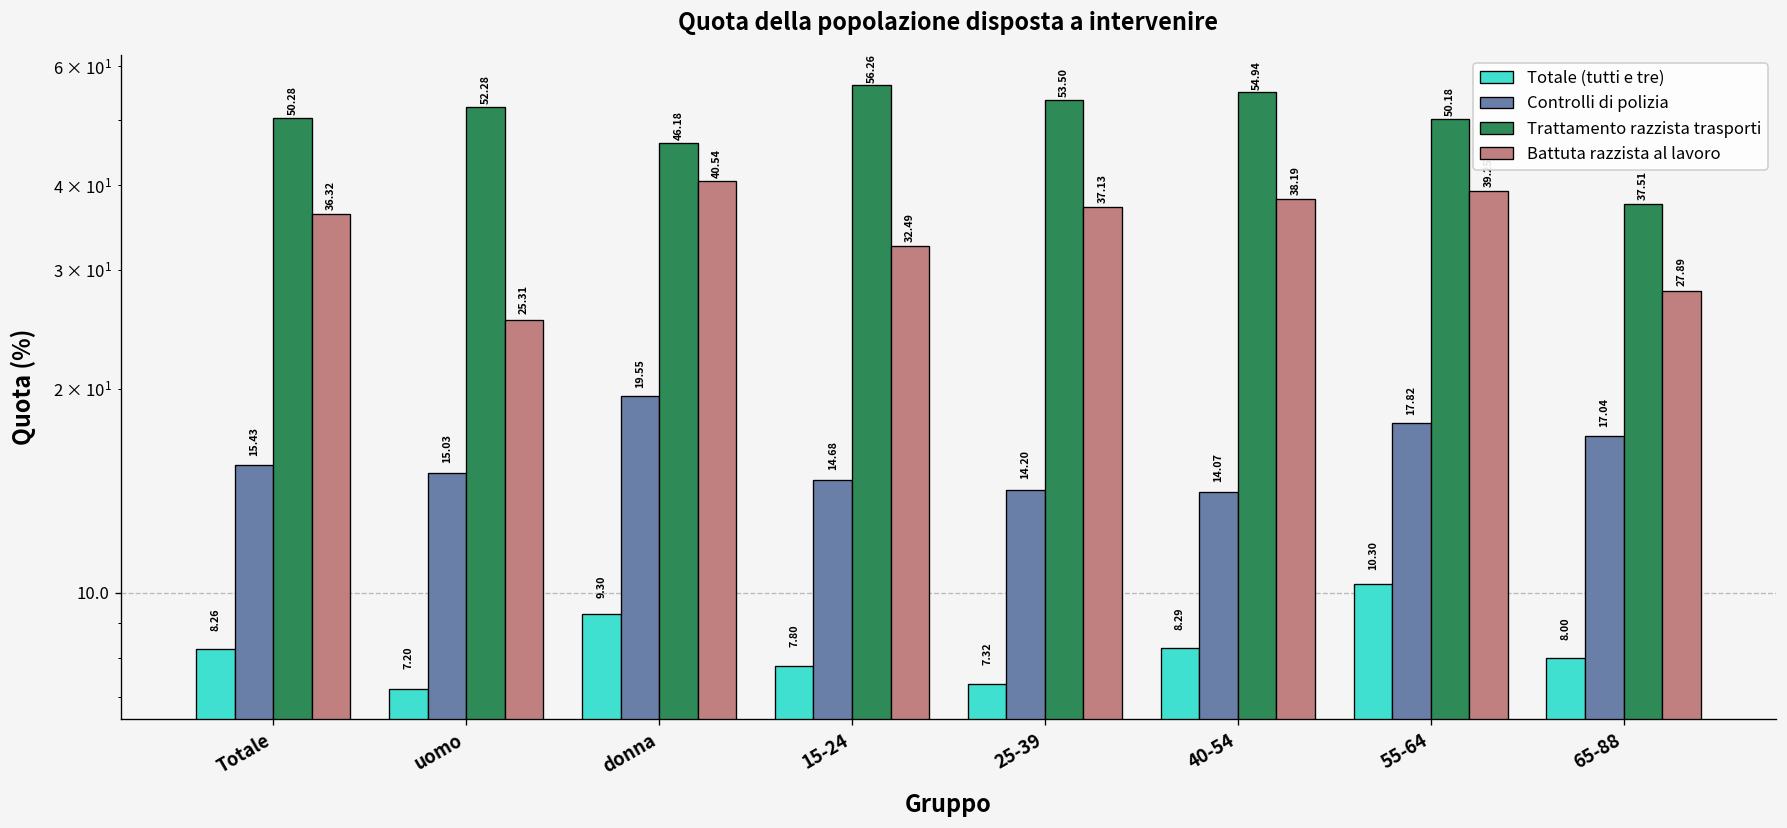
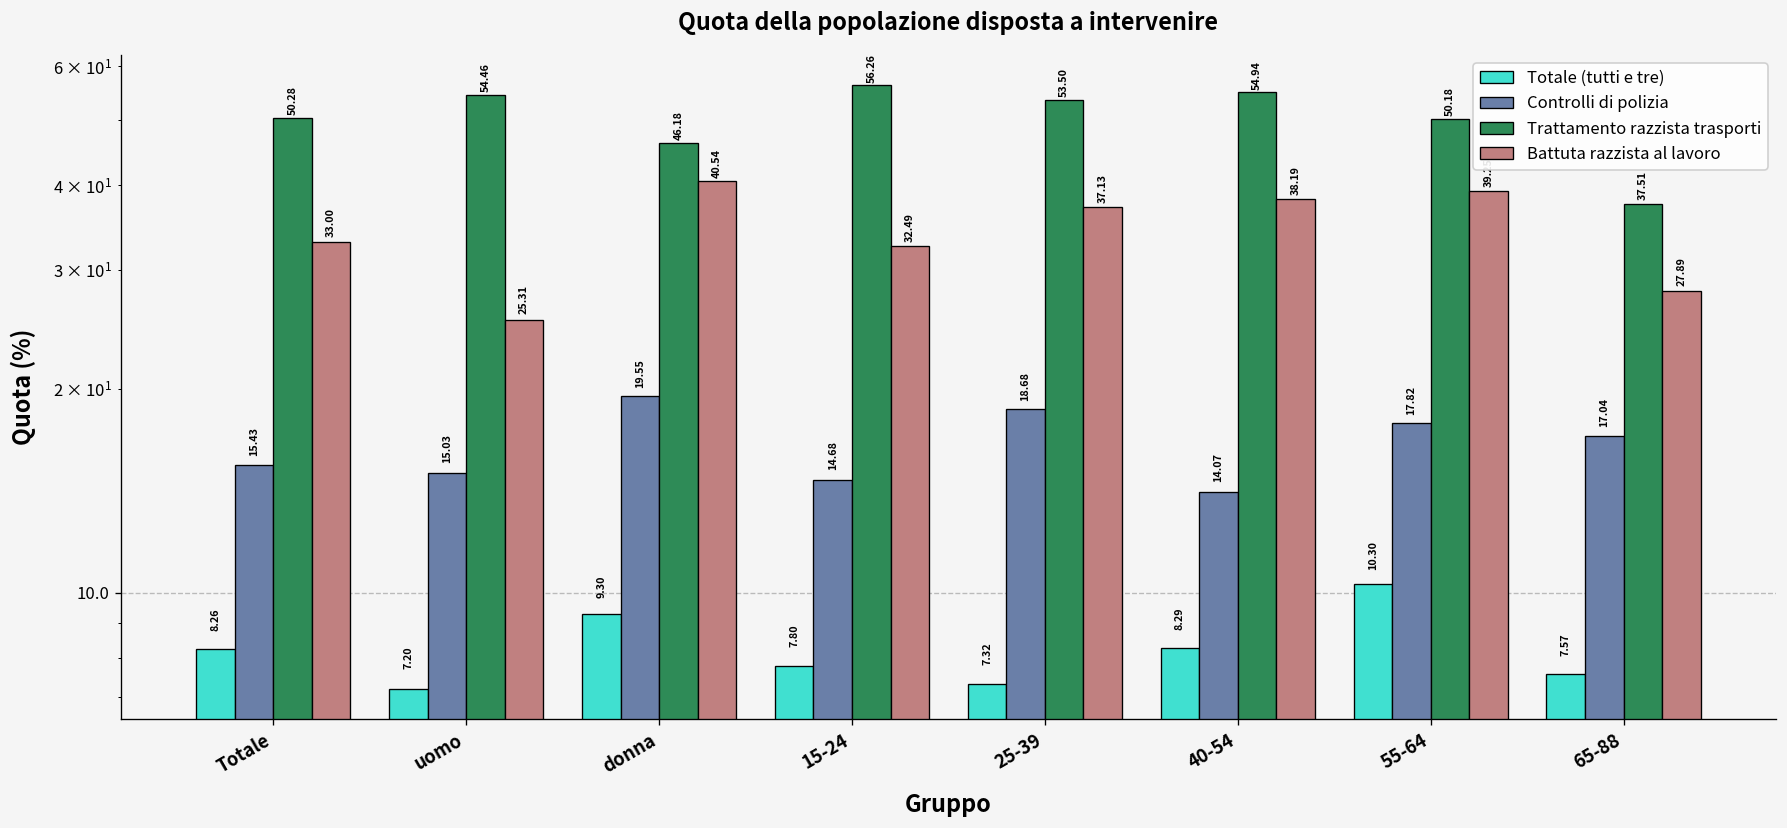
Battuta razzista al lavoro, Totale: 36.32 -> 33.00
Trattamento razzista trasporti, uomo: 52.28 -> 54.46
Controlli di polizia, 25-39: 14.20 -> 18.68
Totale (tutti e tre), 65-88: 8.00 -> 7.57
